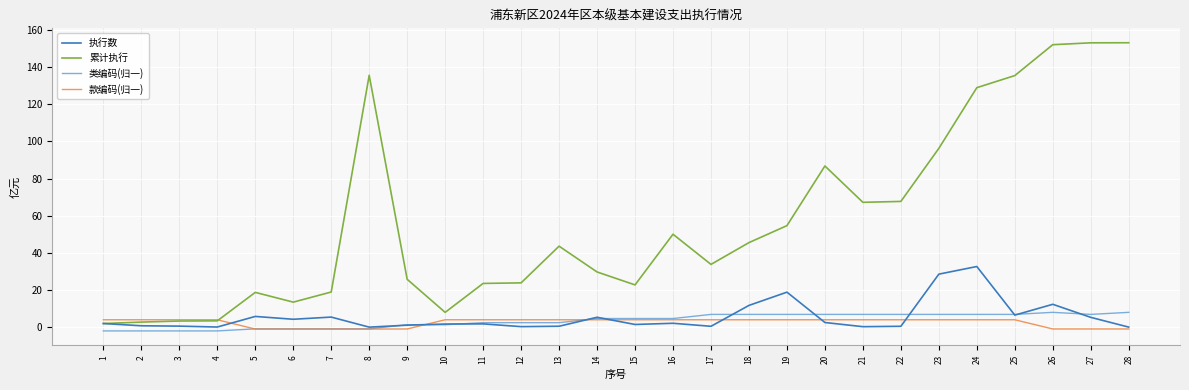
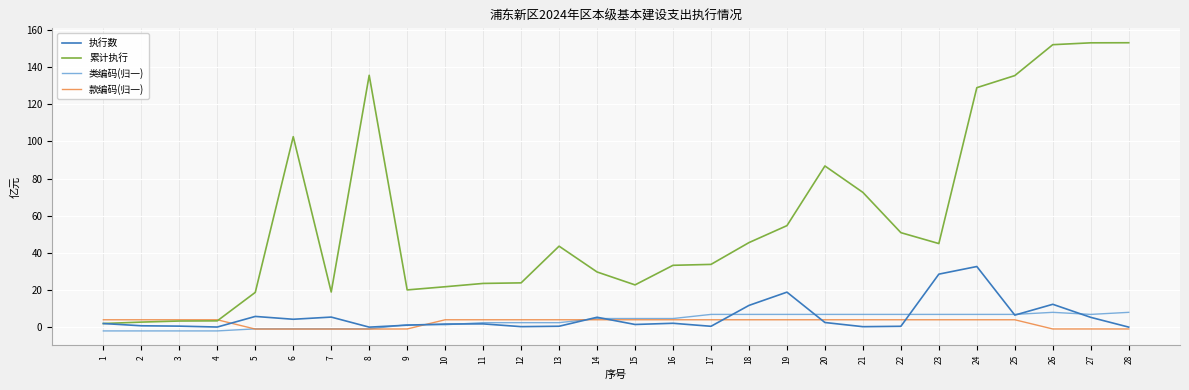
累计执行, 6: 13 -> 103
累计执行, 9: 26 -> 20
累计执行, 10: 8 -> 22
累计执行, 16: 50 -> 33
累计执行, 21: 67 -> 73
累计执行, 22: 68 -> 51
累计执行, 23: 96 -> 45
